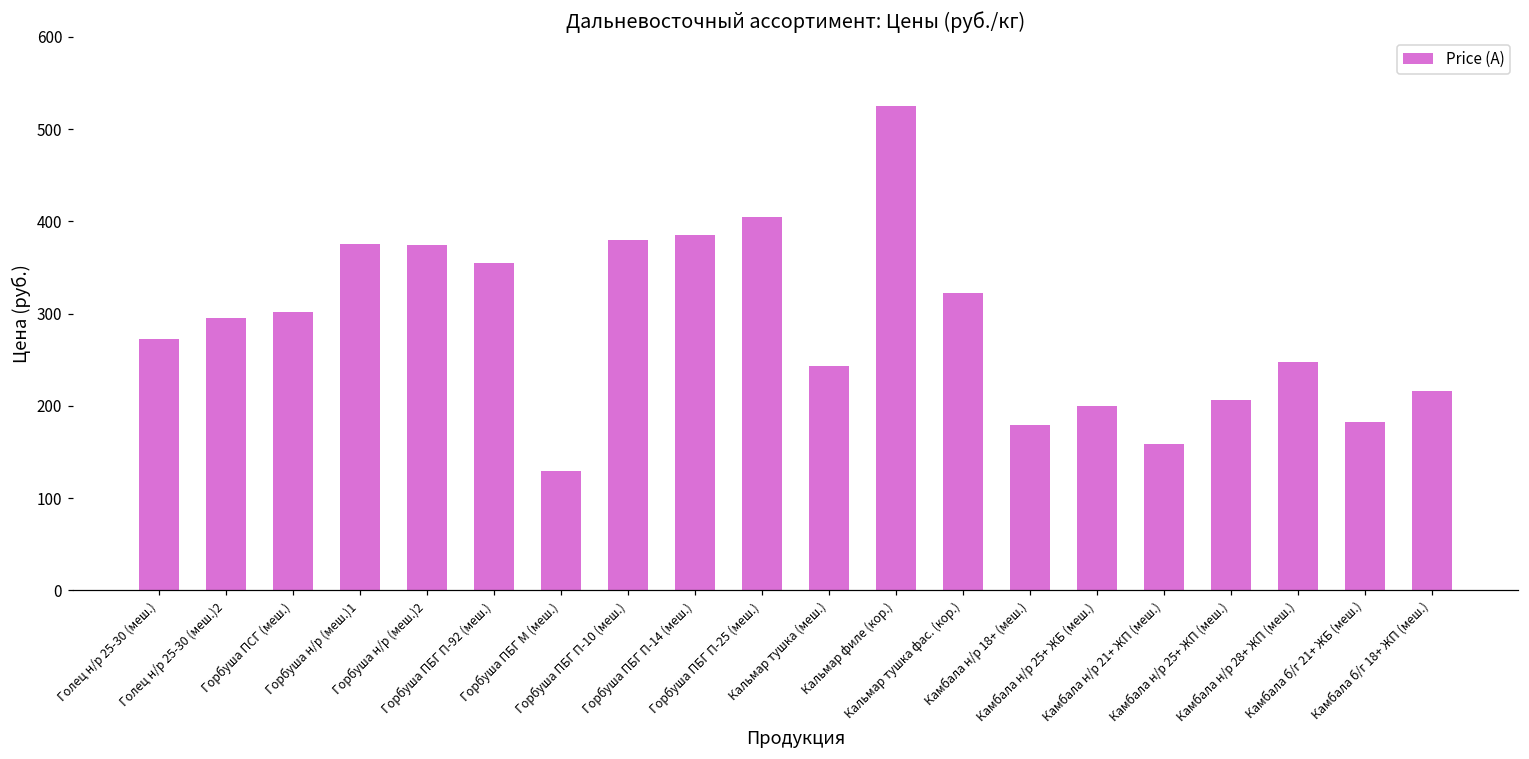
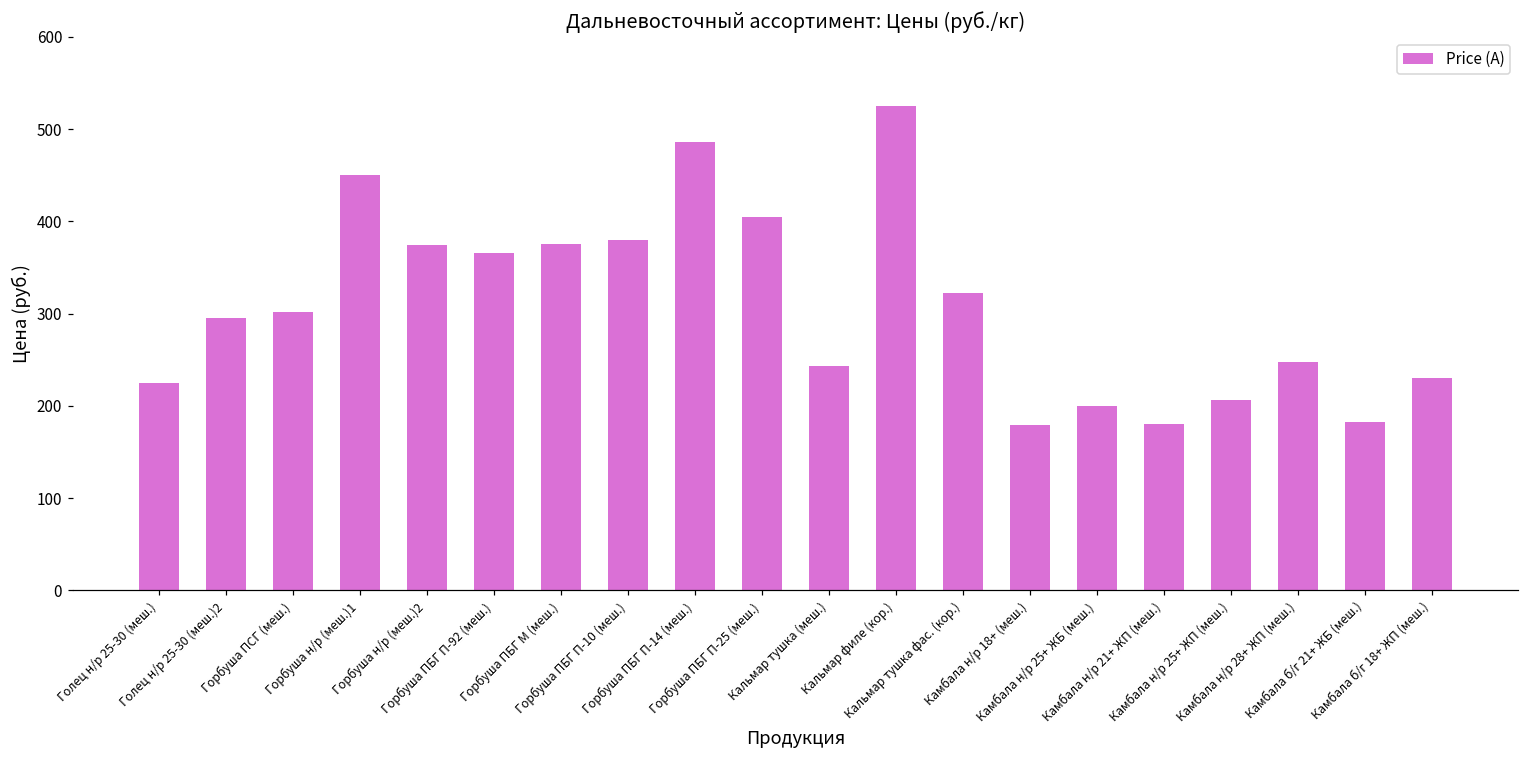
Голец н/р 25-30 (меш.): 270 -> 230
Горбуша н/р (меш.)1: 380 -> 450
Горбуша ПБГ П-92 (меш.): 360 -> 370
Горбуша ПБГ М (меш.): 130 -> 380
Горбуша ПБГ П-14 (меш.): 390 -> 490
Камбала н/р 21+ ЖП (меш.): 160 -> 180
Камбала б/г 18+ ЖП (меш.): 220 -> 230
